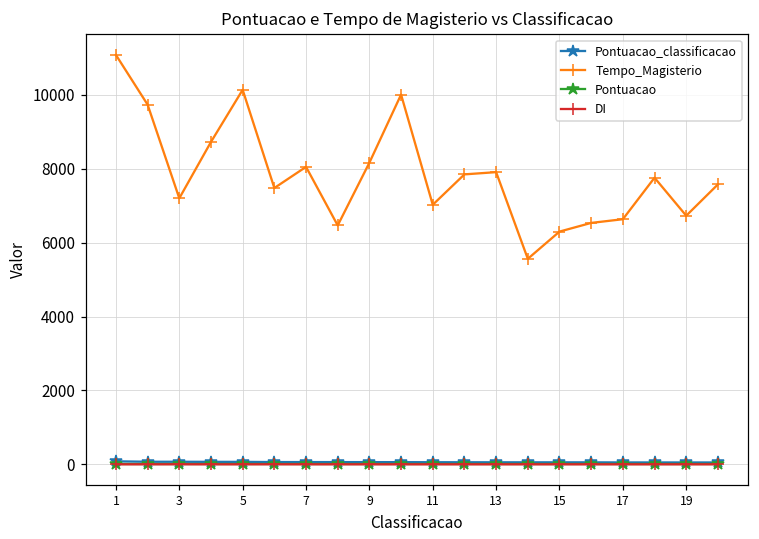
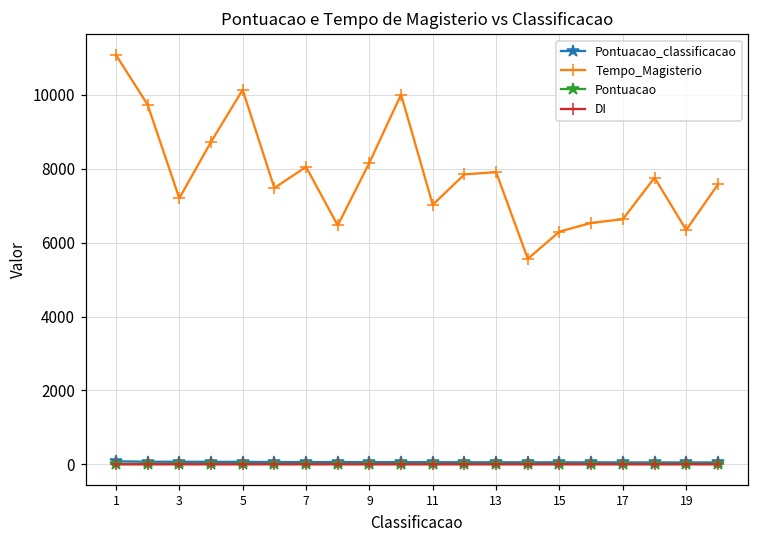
Tempo_Magisterio, 19: 6700 -> 6300
